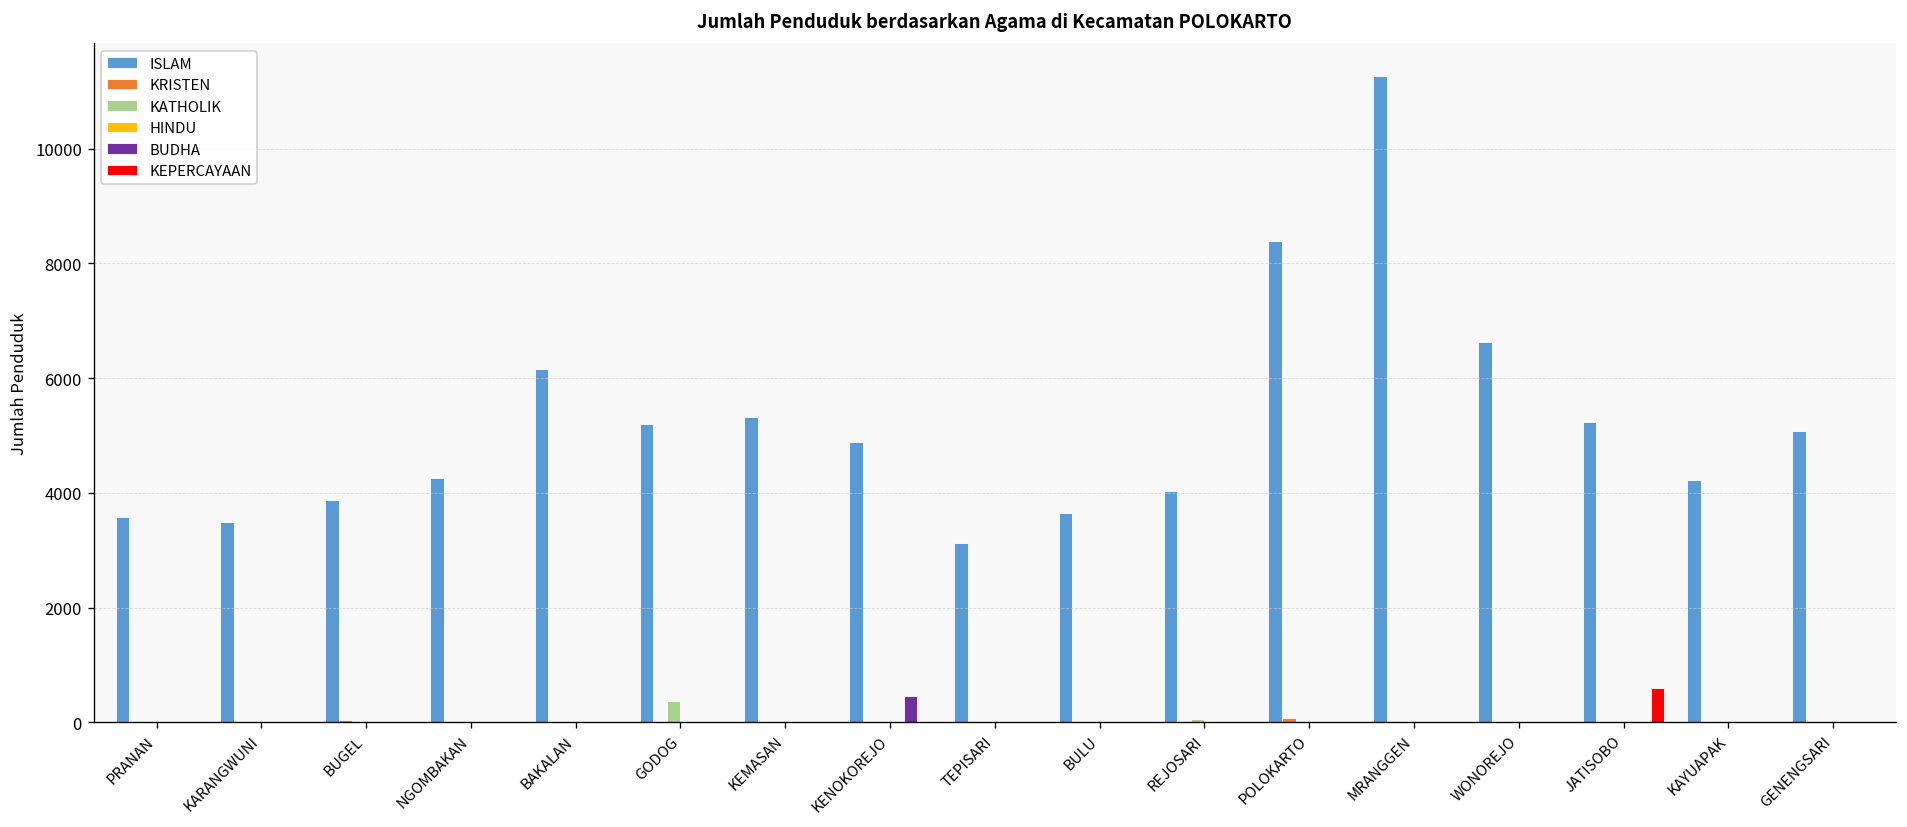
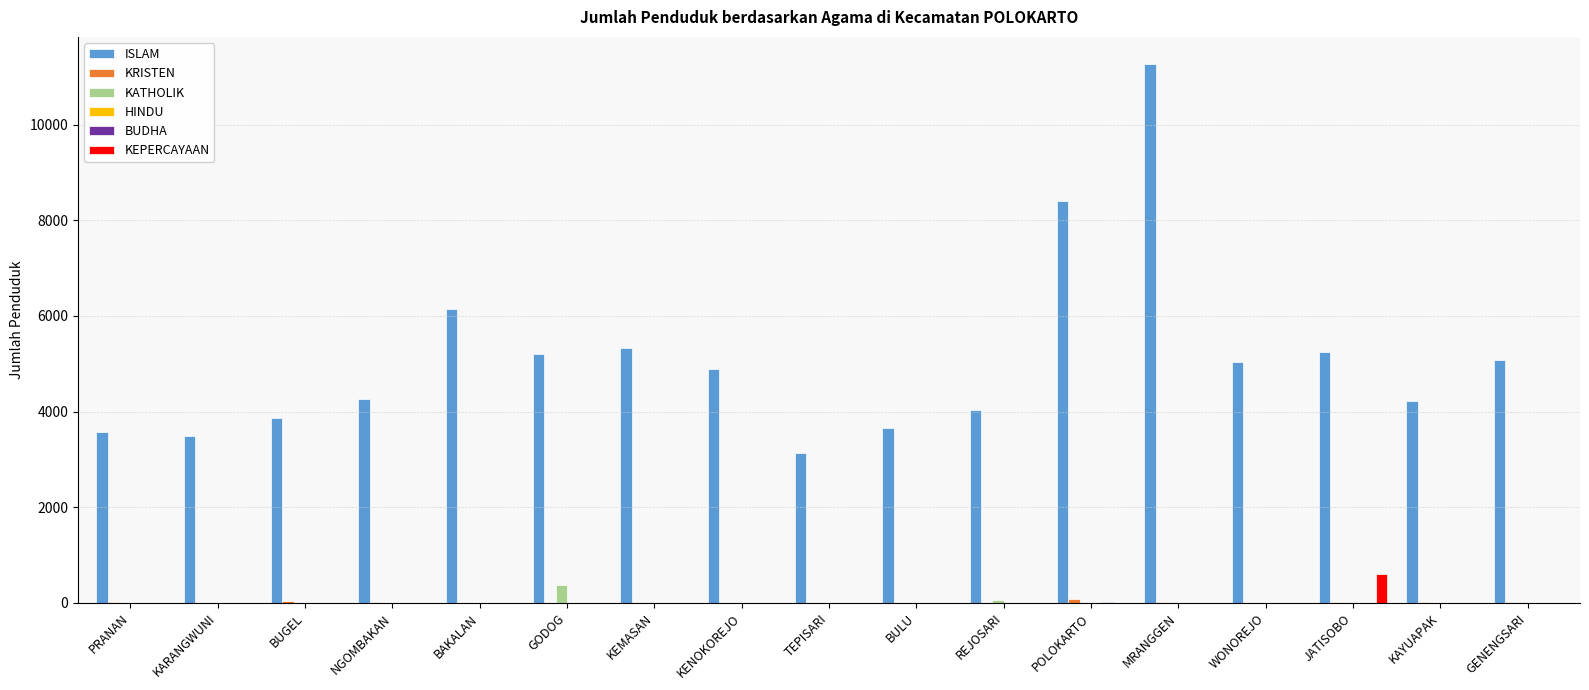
BUDHA, KENOKOREJO: 500 -> 0
ISLAM, WONOREJO: 6600 -> 5000
